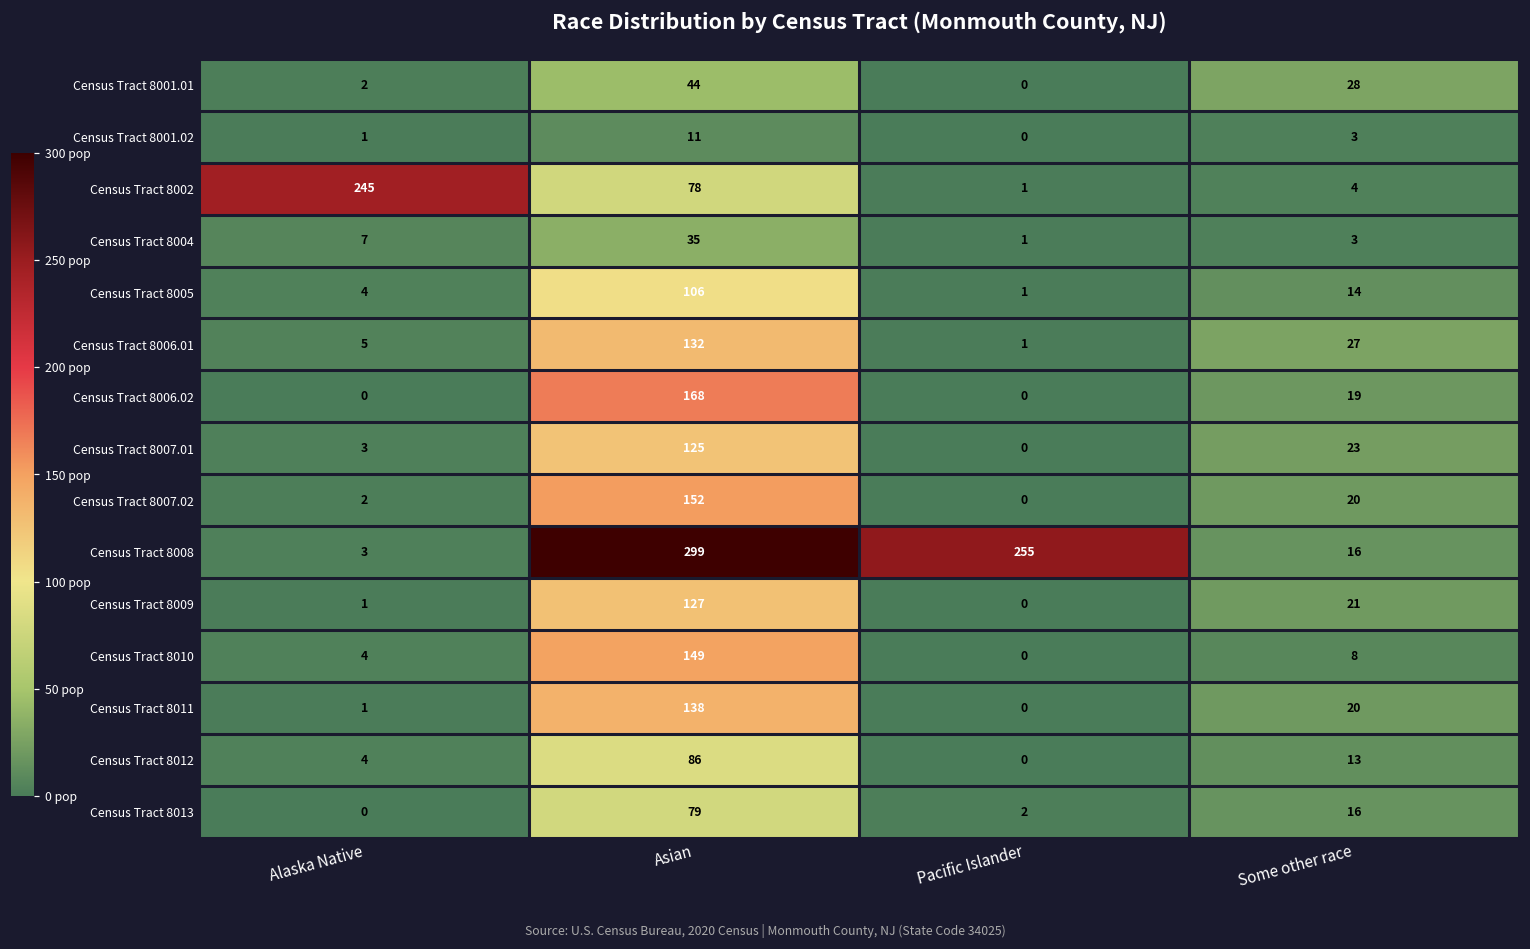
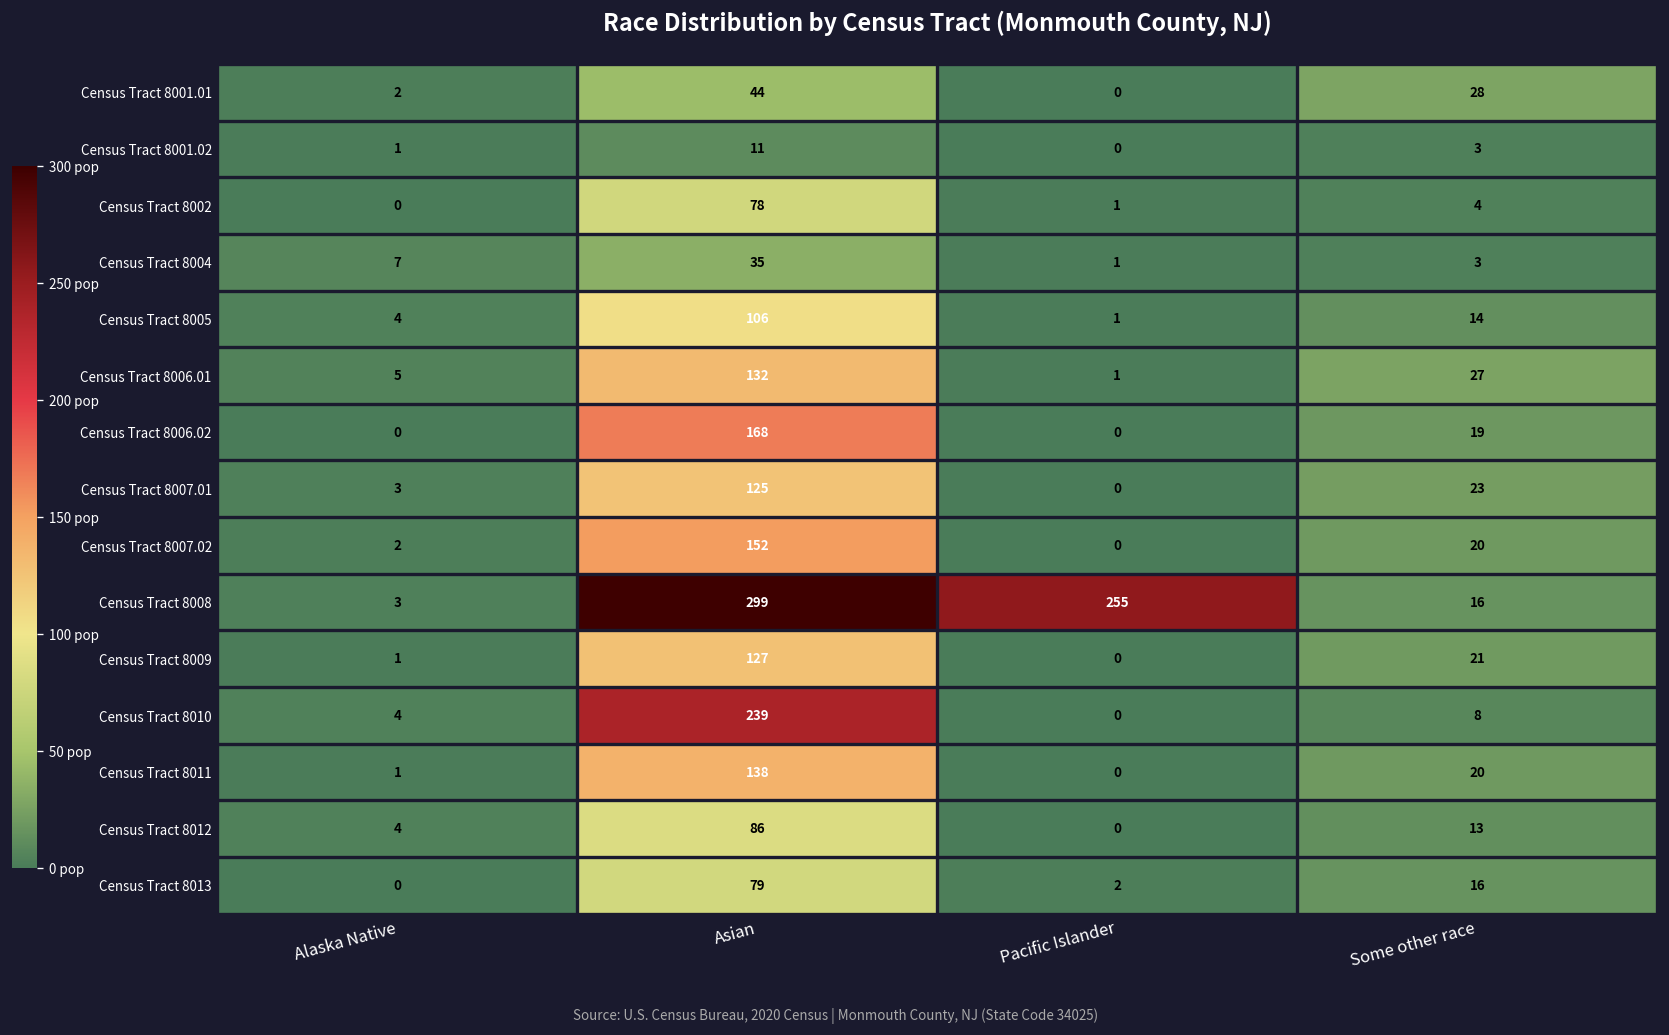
Census Tract 8002, Alaska Native: 245 -> 0
Census Tract 8010, Asian: 149 -> 239
